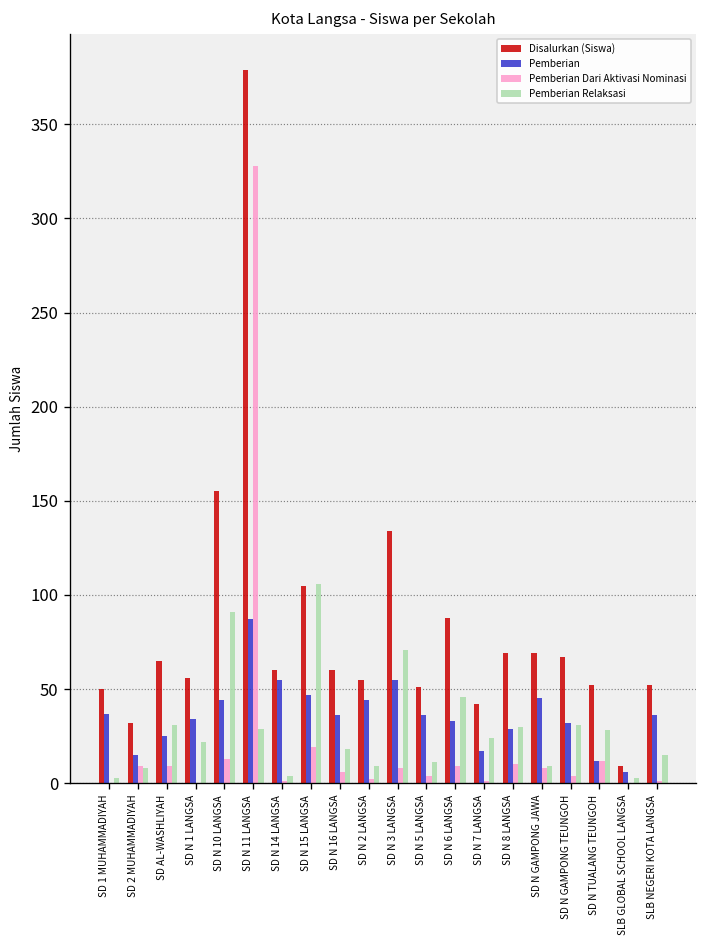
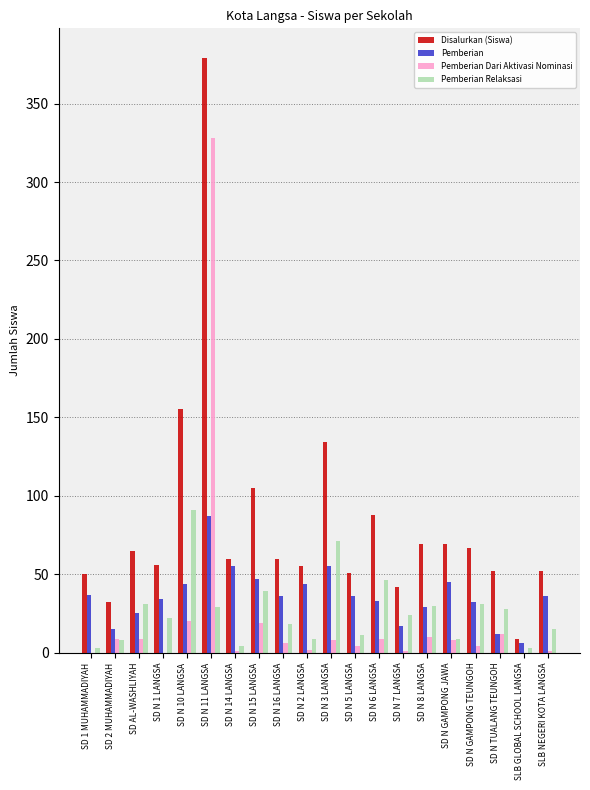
Pemberian Dari Aktivasi Nominasi, SD N 10 LANGSA: 13 -> 20
Pemberian Relaksasi, SD N 15 LANGSA: 106 -> 39
